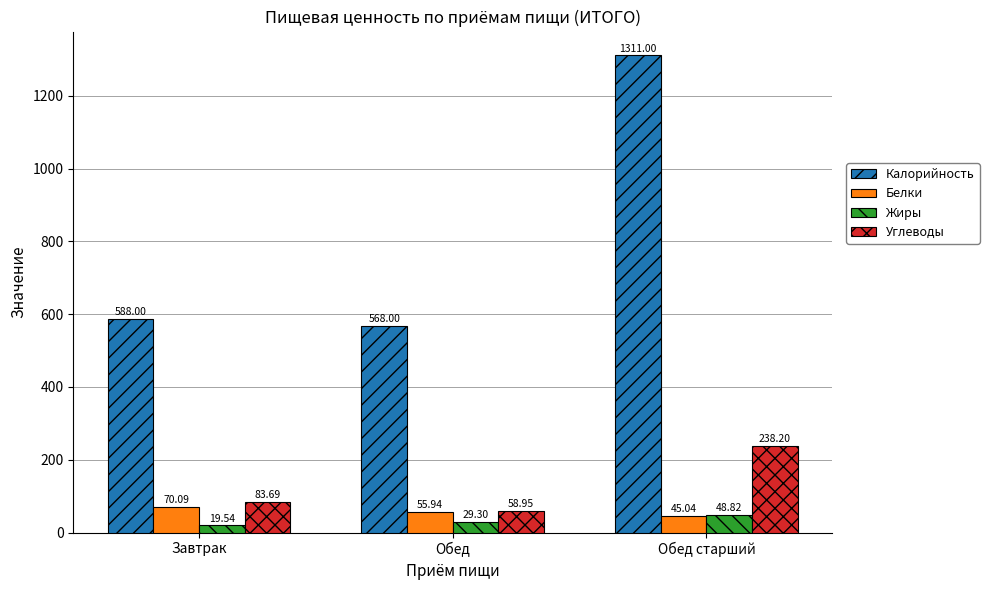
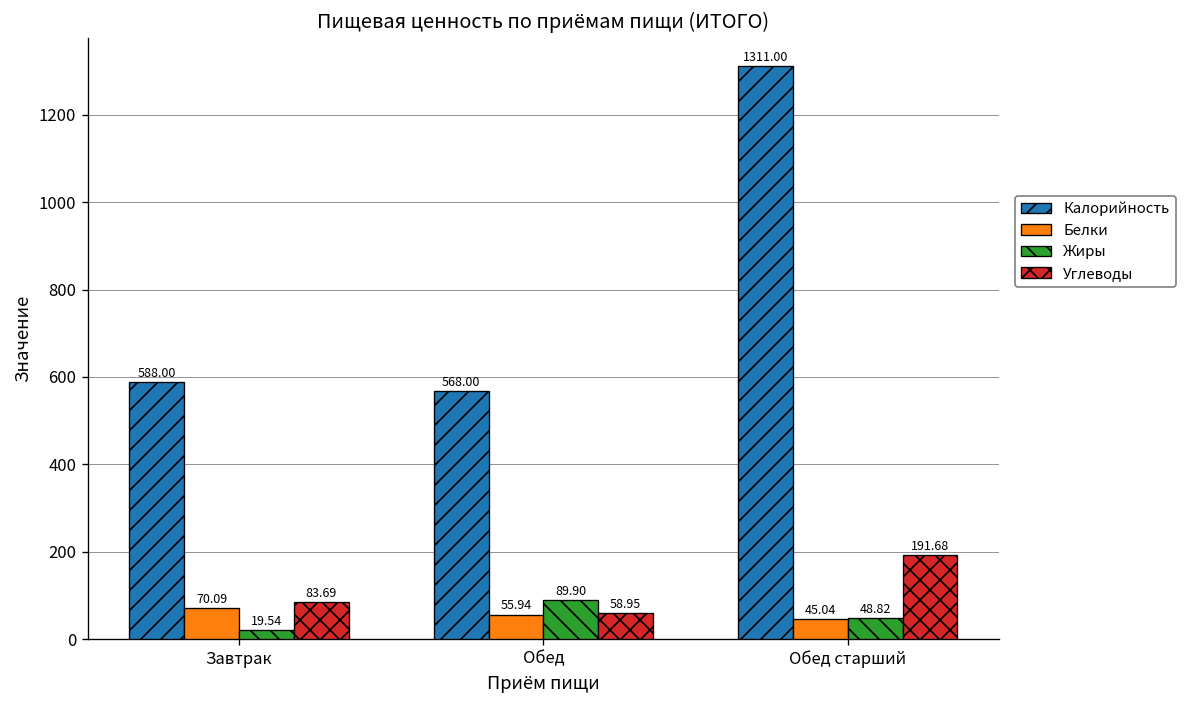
Жиры, Обед: 29.30 -> 89.90
Углеводы, Обед старший: 238.20 -> 191.68
